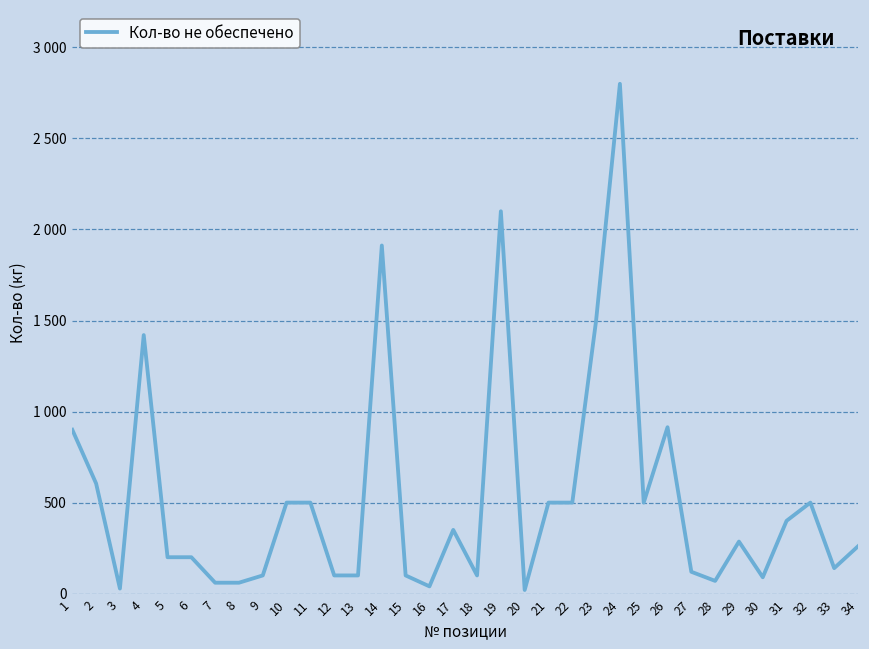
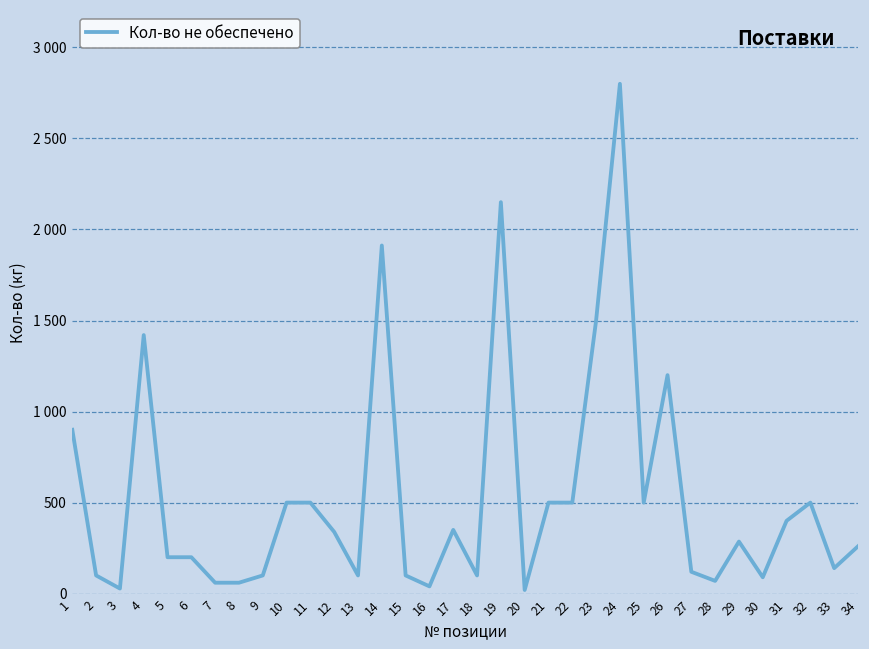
2: 610 -> 100
12: 100 -> 340
19: 2100 -> 2150
26: 910 -> 1200
